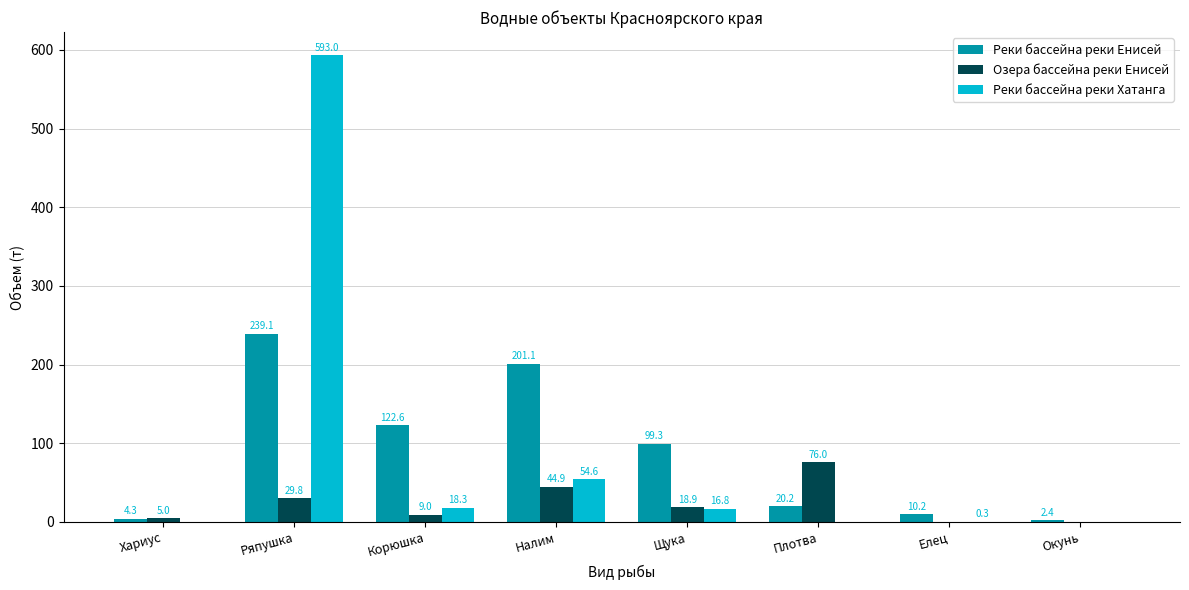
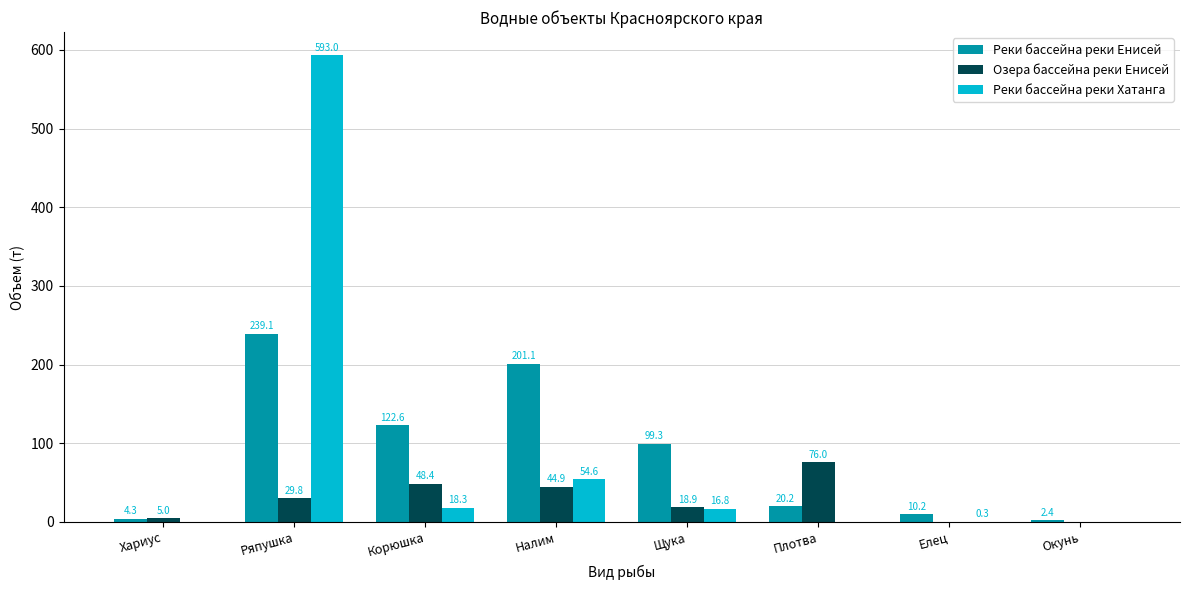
Озера бассейна реки Енисей, Корюшка: 9.0 -> 48.4
